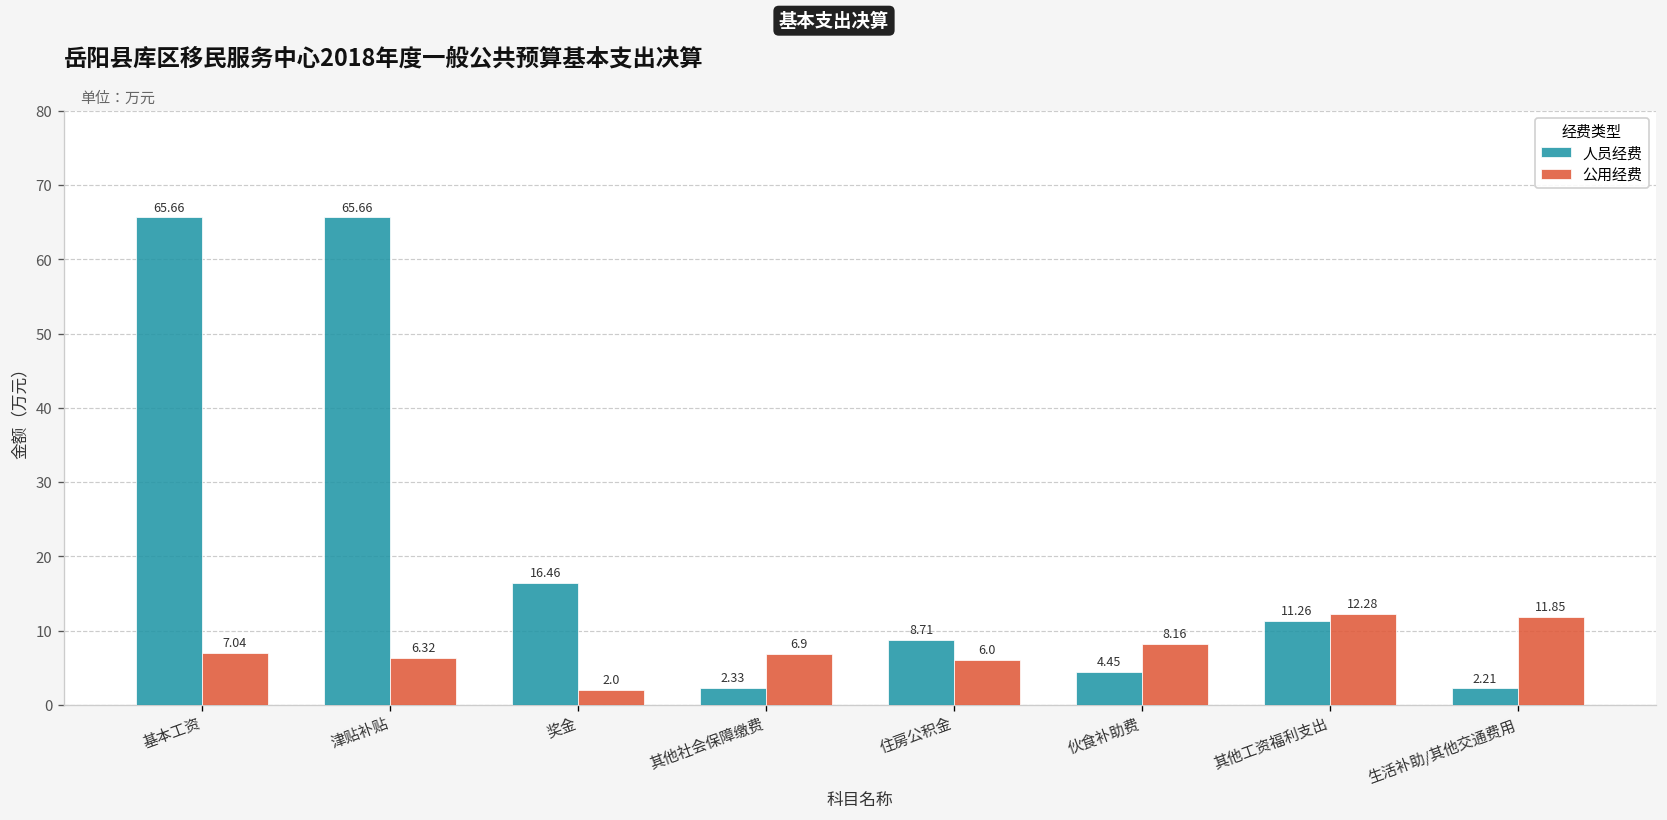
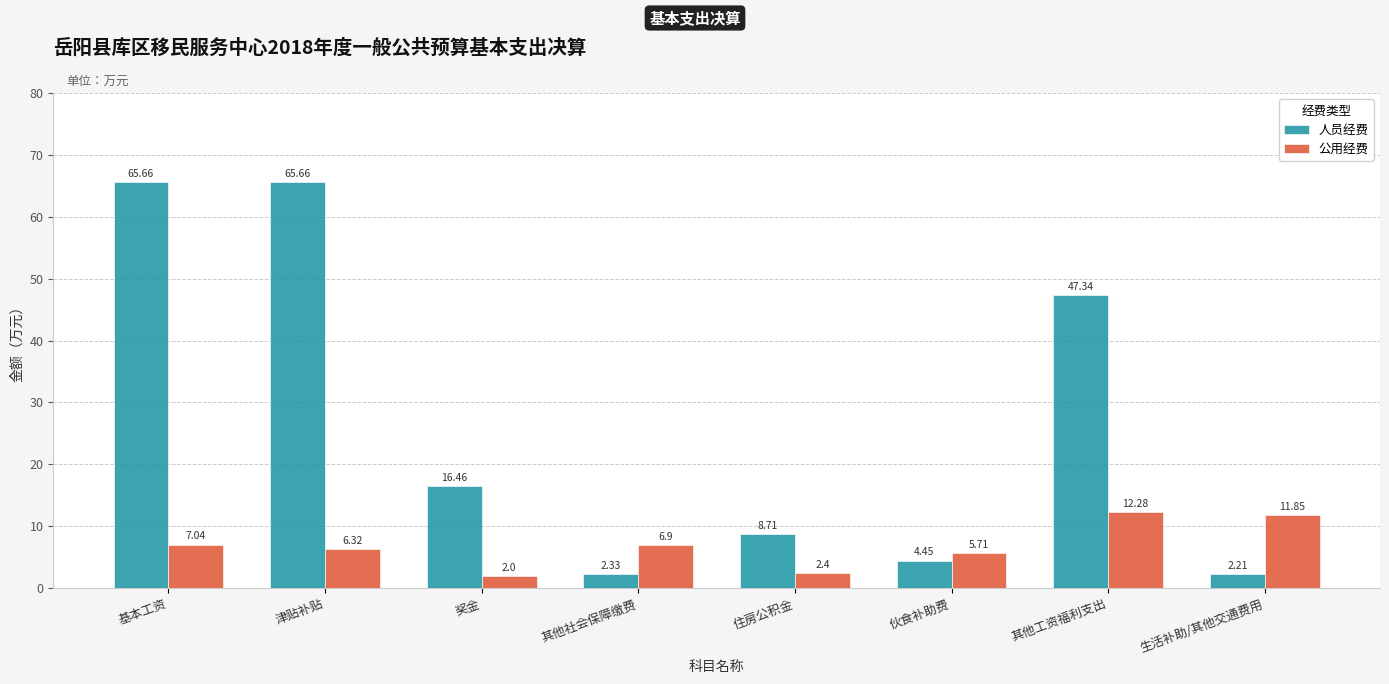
公用经费, 住房公积金: 6.0 -> 2.4
公用经费, 伙食补助费: 8.16 -> 5.71
人员经费, 其他工资福利支出: 11.26 -> 47.34
